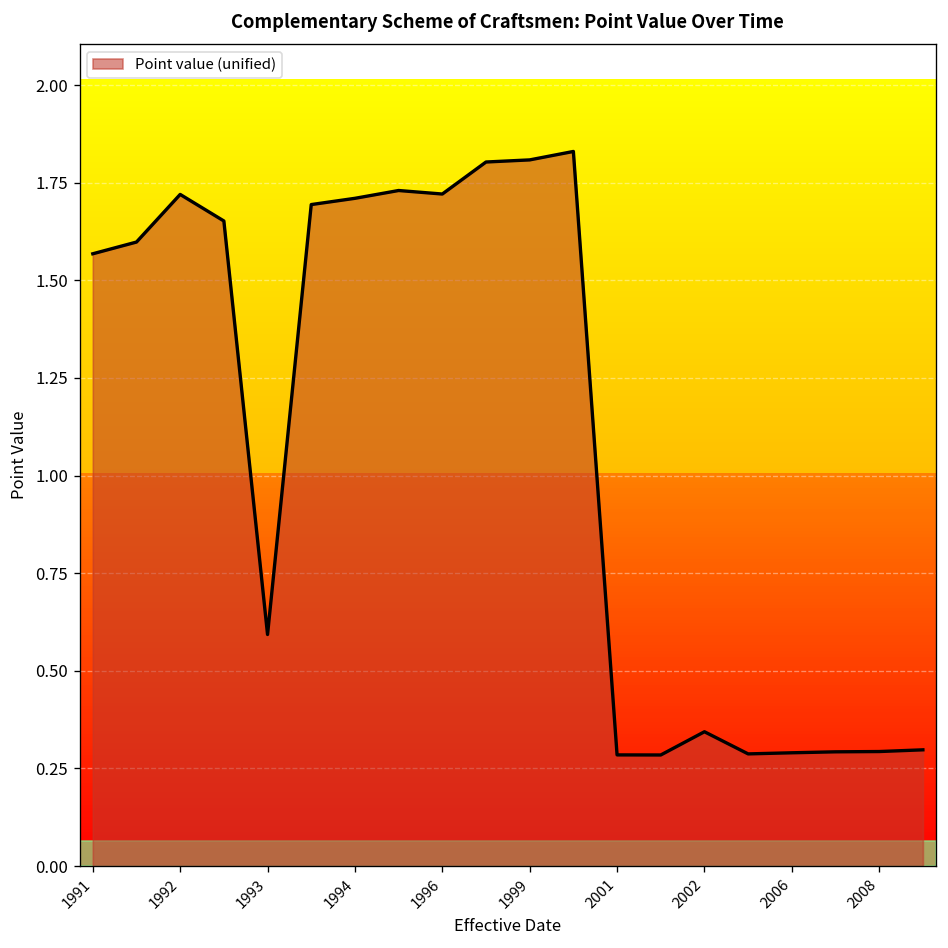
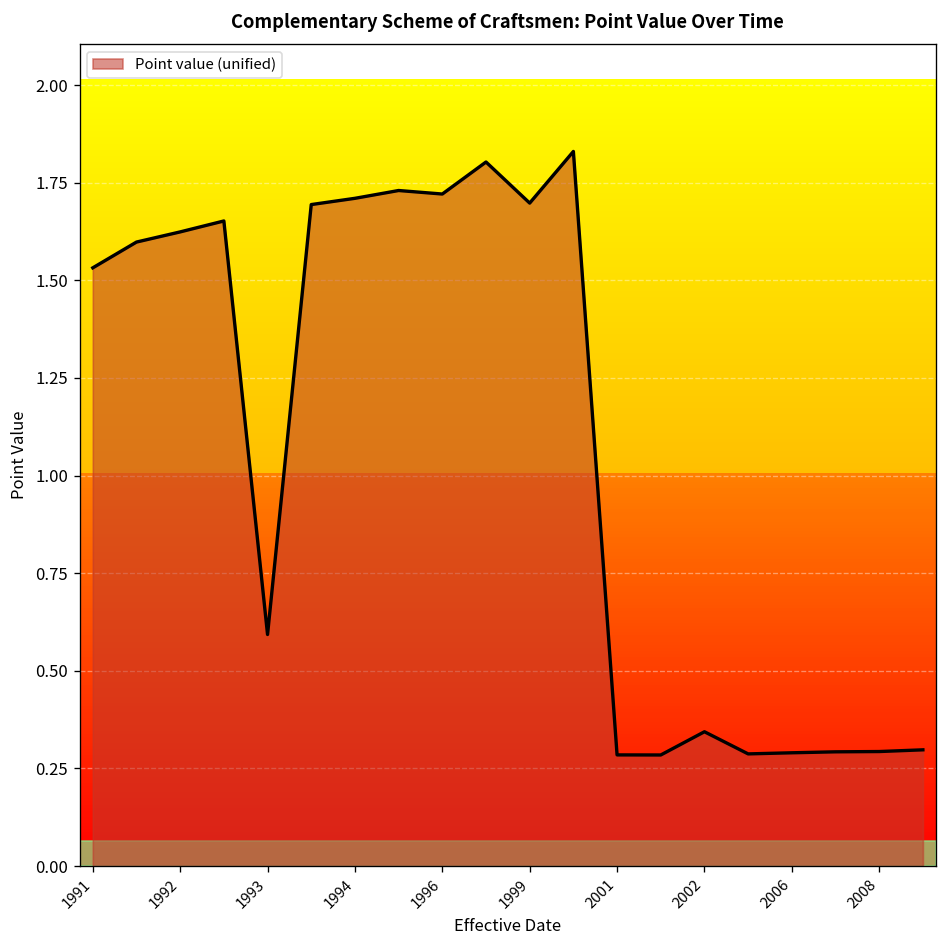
1991: 1.57 -> 1.53
1992: 1.72 -> 1.62
1999: 1.81 -> 1.70
